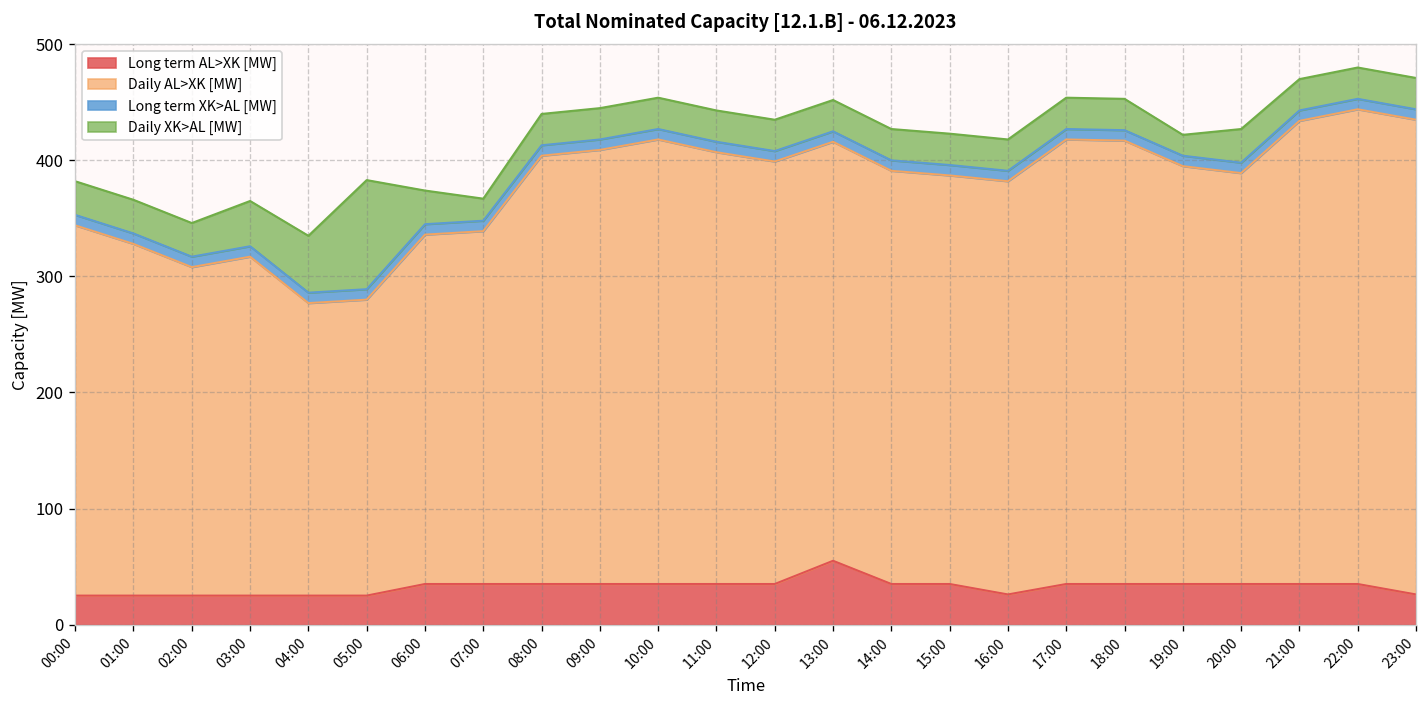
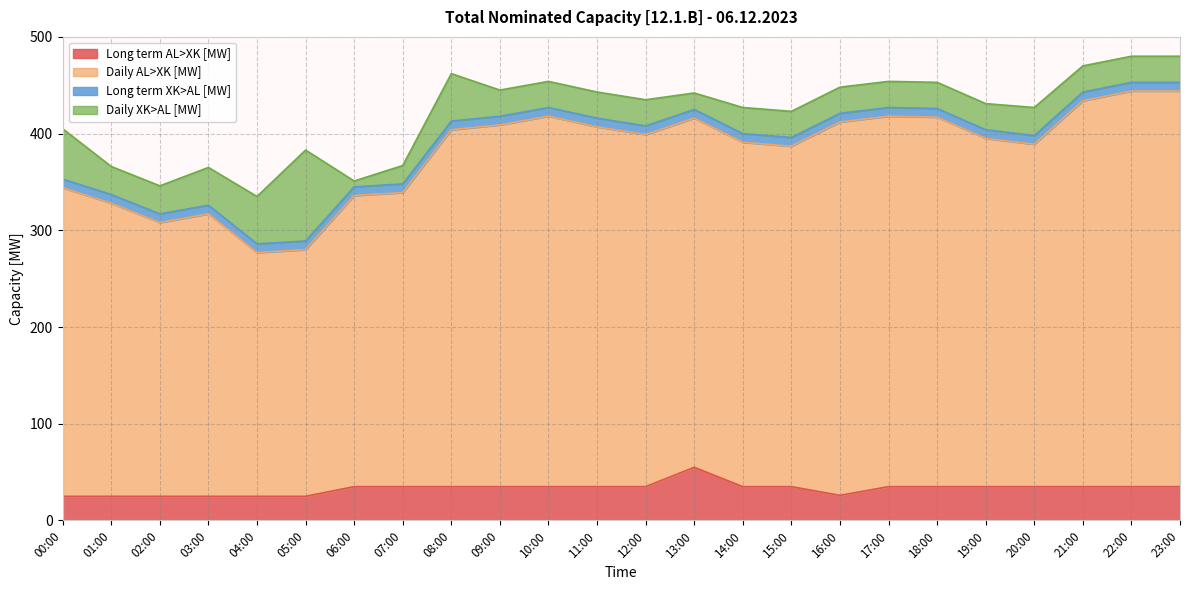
Daily XK>AL [MW], 00:00: 30 -> 50
Daily XK>AL [MW], 06:00: 30 -> 10
Daily XK>AL [MW], 08:00: 30 -> 50
Daily XK>AL [MW], 13:00: 30 -> 20
Daily AL>XK [MW], 16:00: 360 -> 390
Daily XK>AL [MW], 19:00: 20 -> 30
Long term AL>XK [MW], 23:00: 30 -> 40
